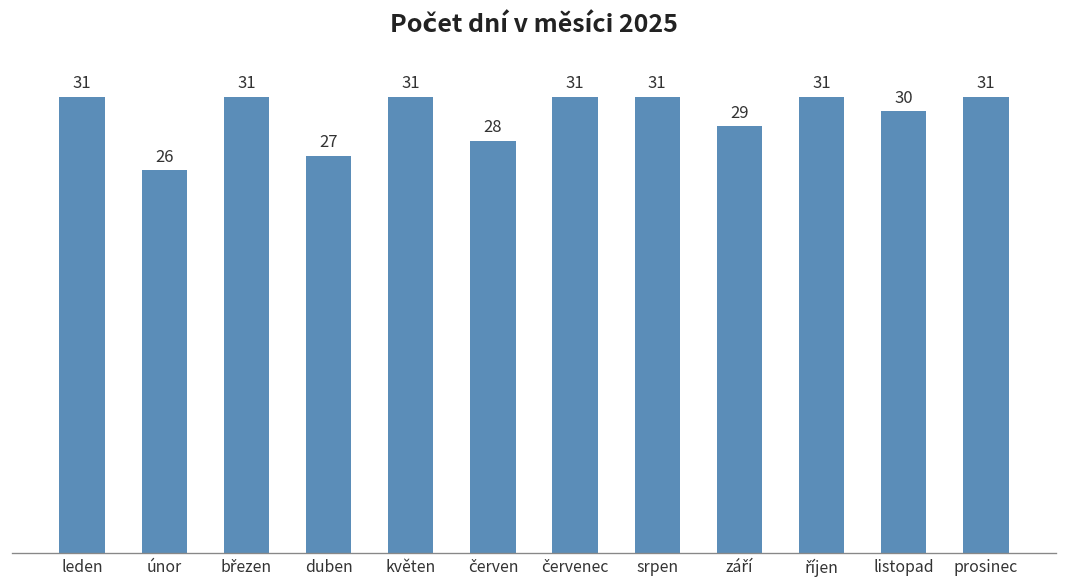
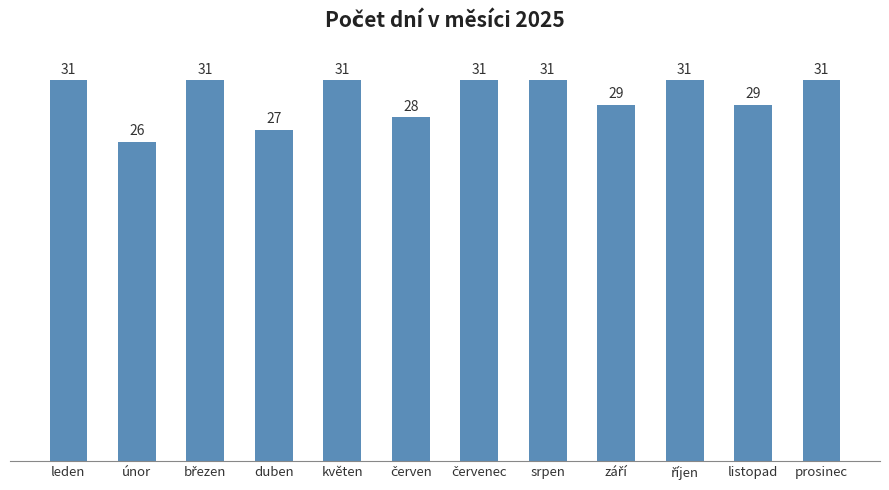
listopad: 30 -> 29
